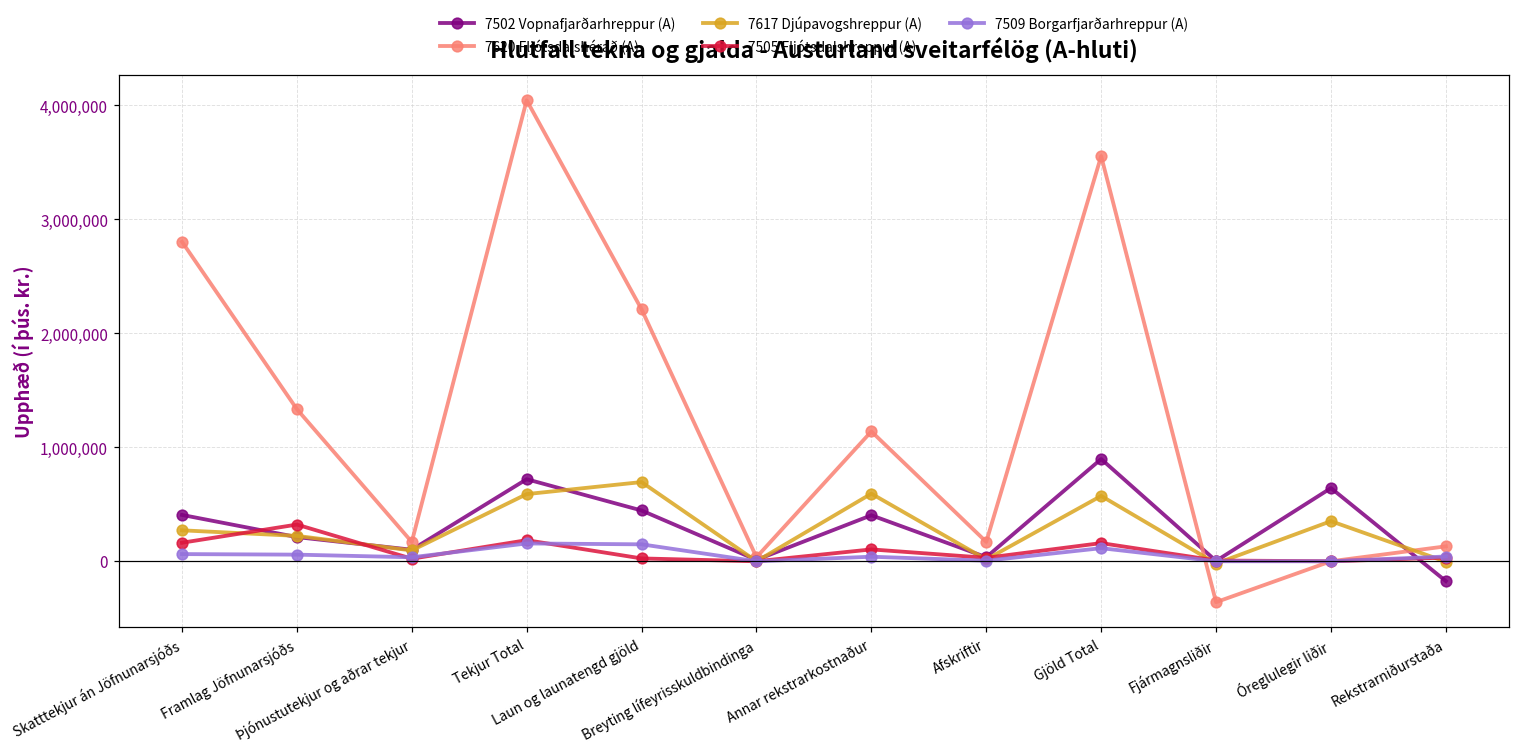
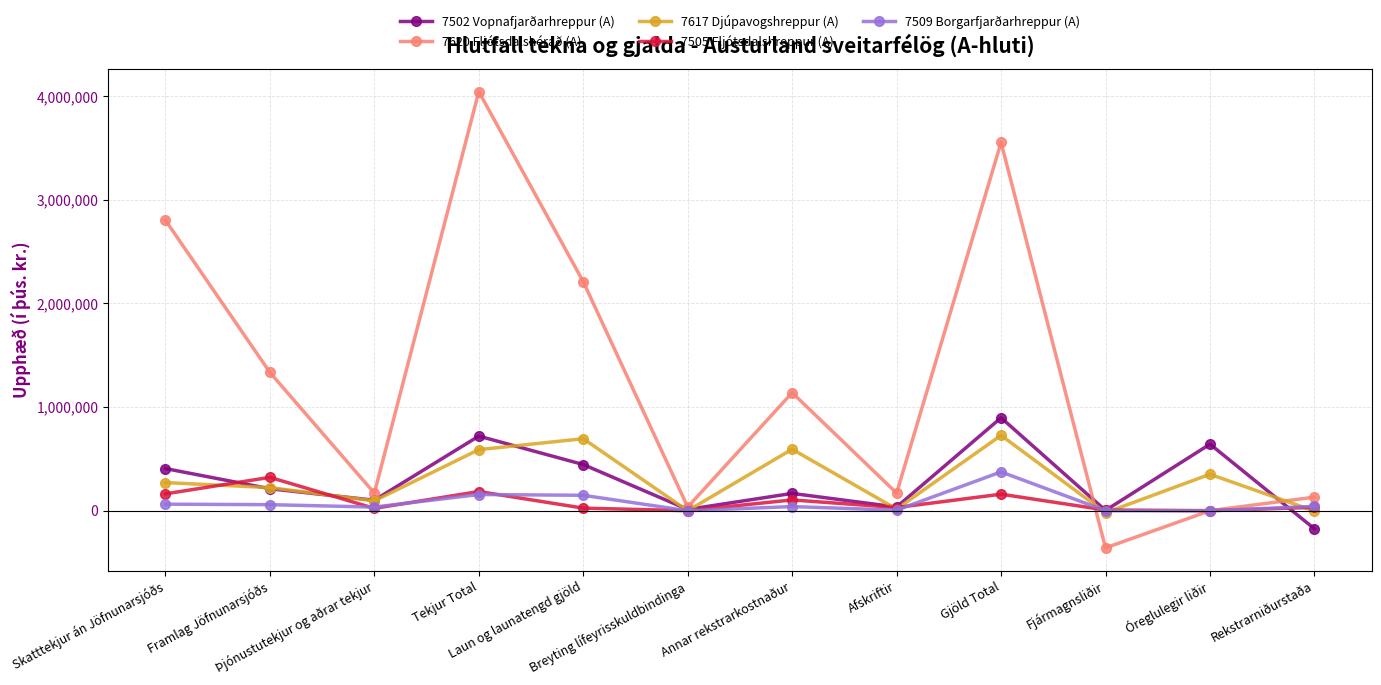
7502 Vopnafjarðarhreppur (A), Annar rekstrarkostnaður: 400,000 -> 170,000
7617 Djúpavogshreppur (A), Gjöld Total: 570,000 -> 730,000
7509 Borgarfjarðarhreppur (A), Gjöld Total: 110,000 -> 370,000
